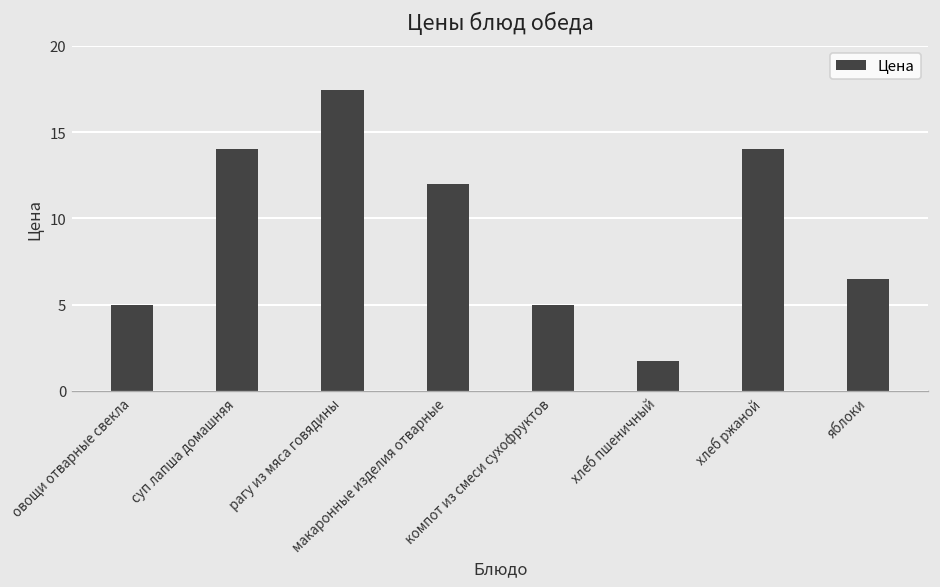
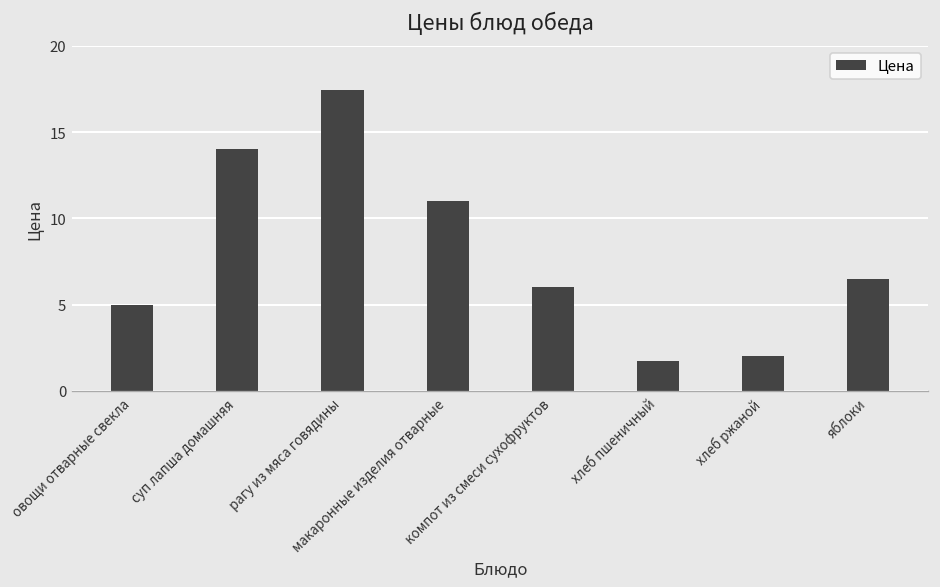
макаронные изделия отварные: 12 -> 11
компот из смеси сухофруктов: 5 -> 6
хлеб ржаной: 14 -> 2
